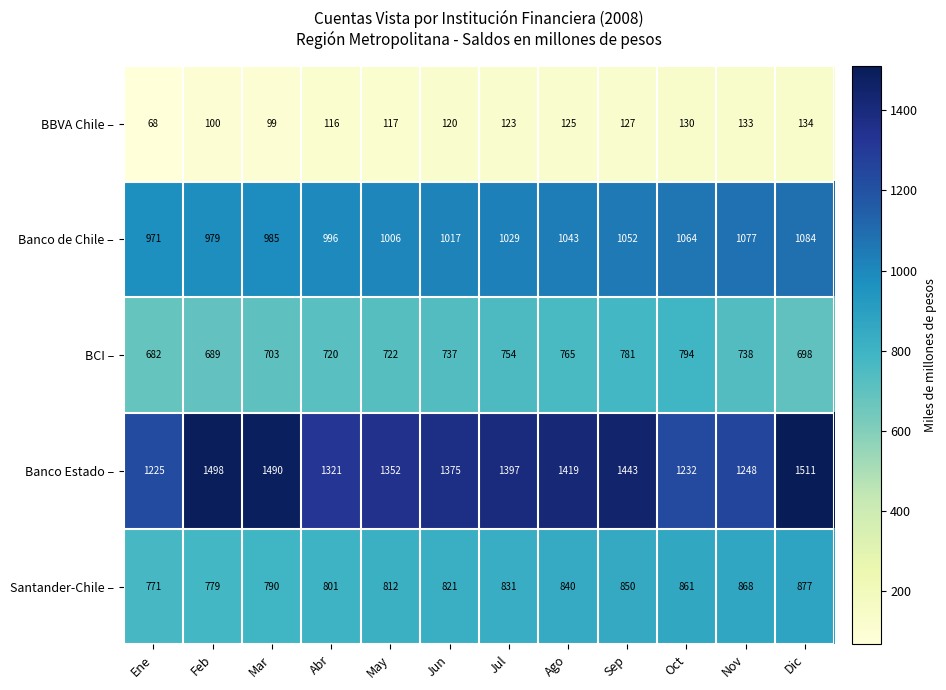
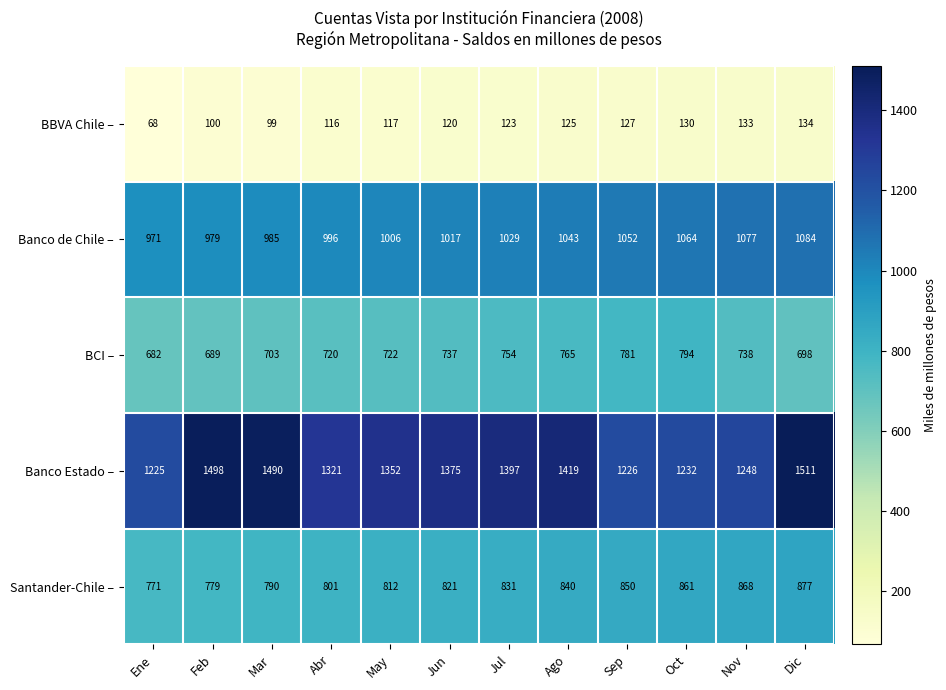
Banco Estado –, Sep: 1443 -> 1226
